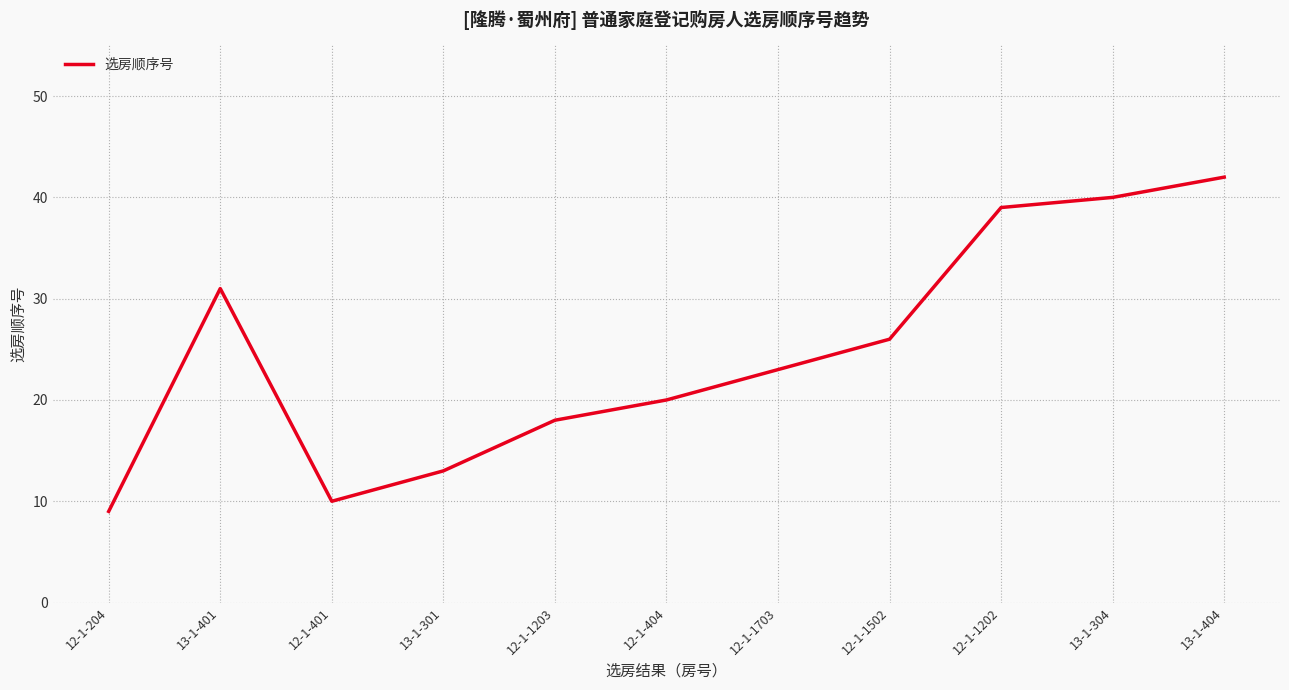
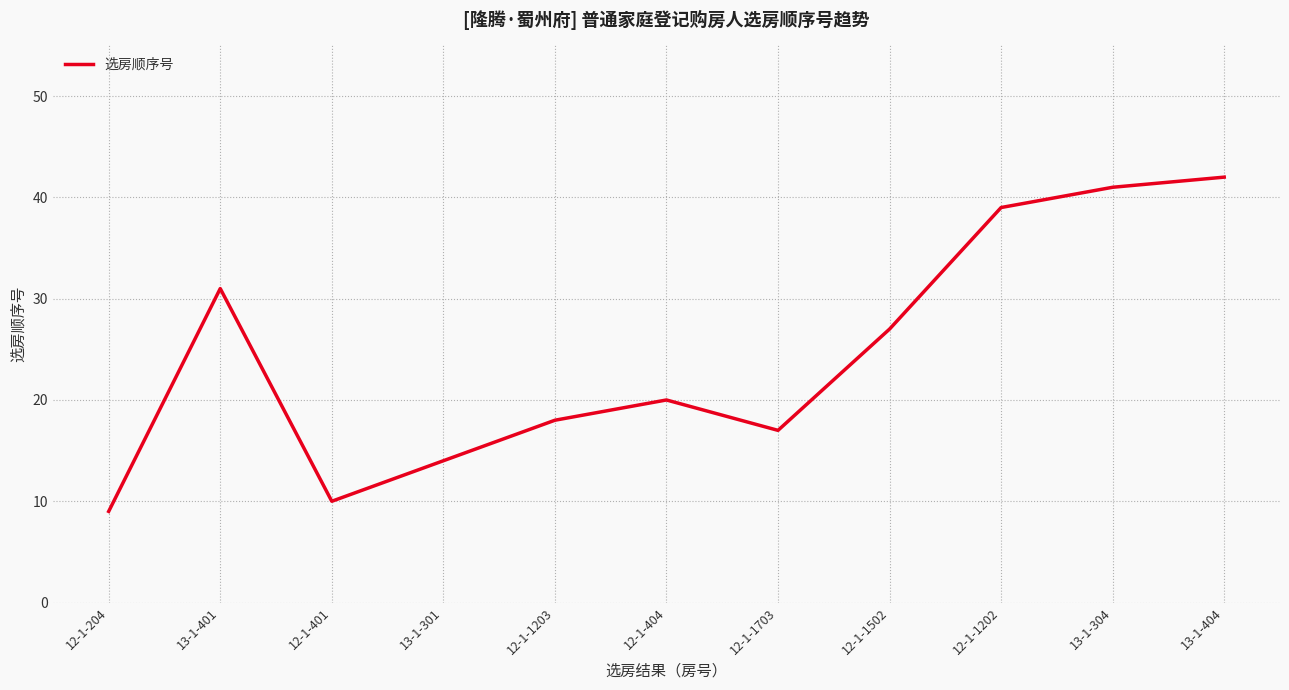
13-1-301: 13 -> 14
12-1-1703: 23 -> 17
12-1-1502: 26 -> 27
13-1-304: 40 -> 41
